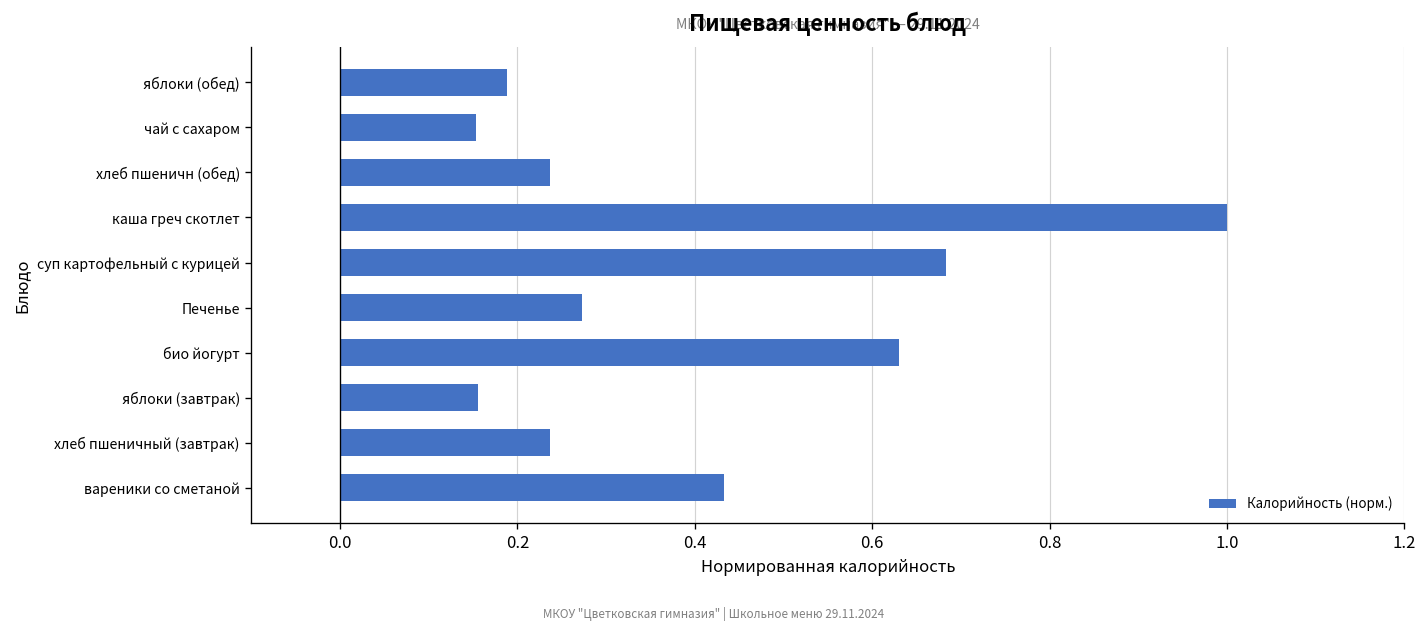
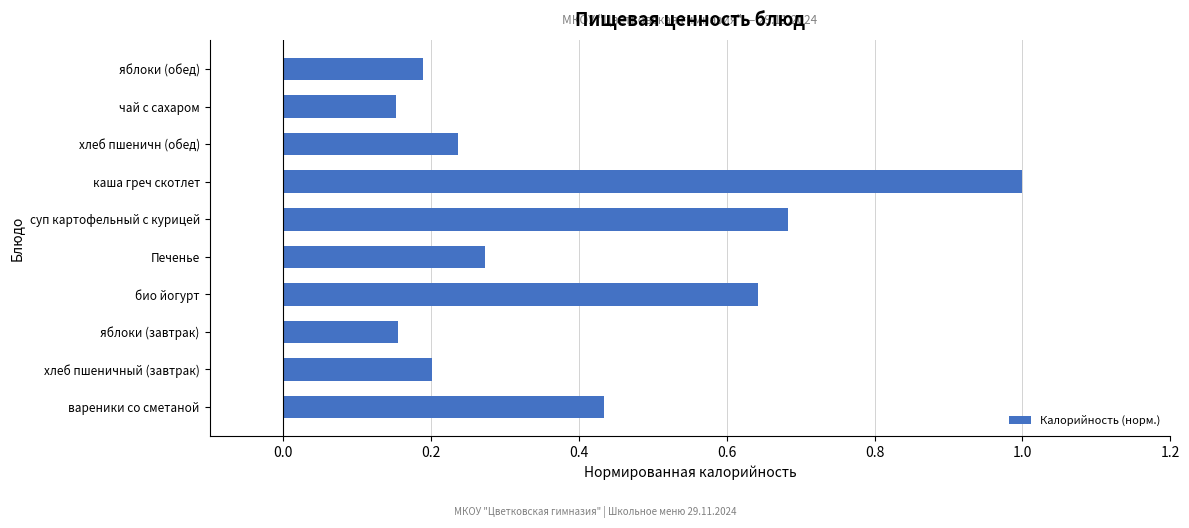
био йогурт: 0.63 -> 0.64
хлеб пшеничный (завтрак): 0.24 -> 0.20
